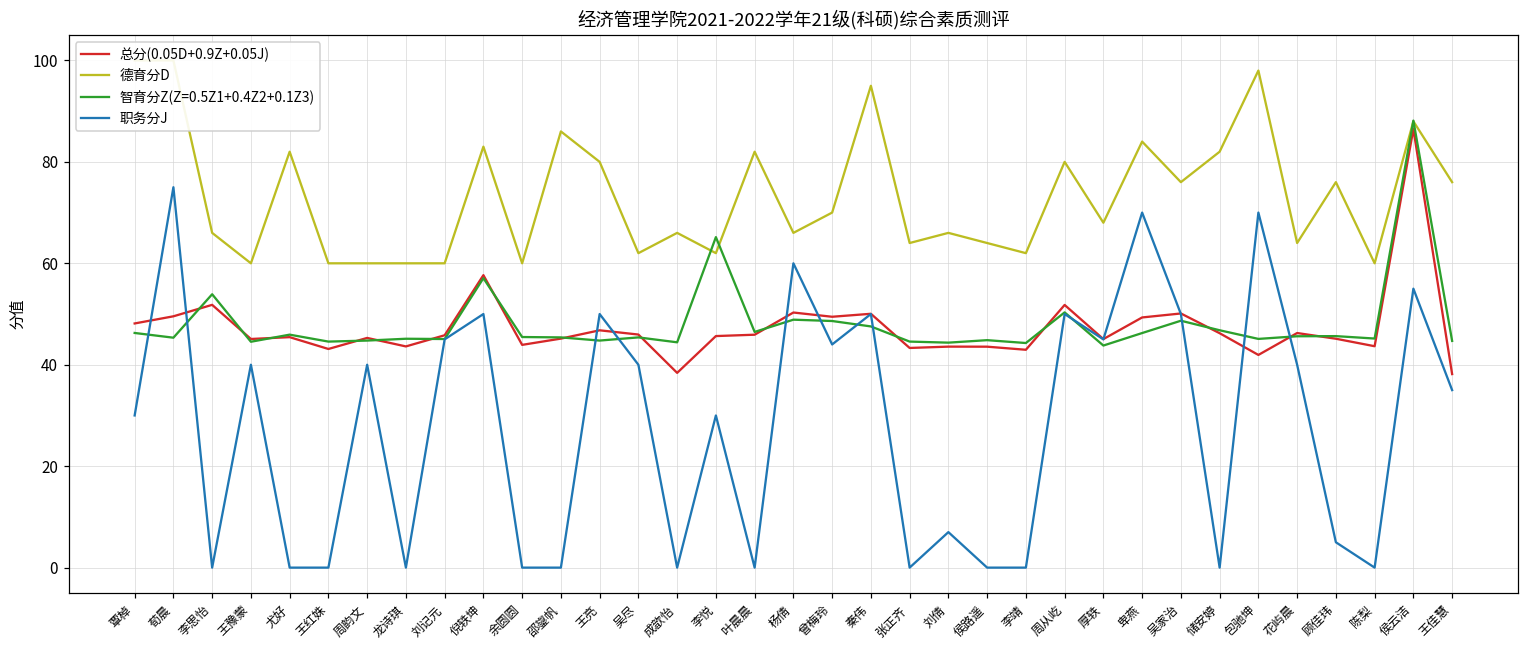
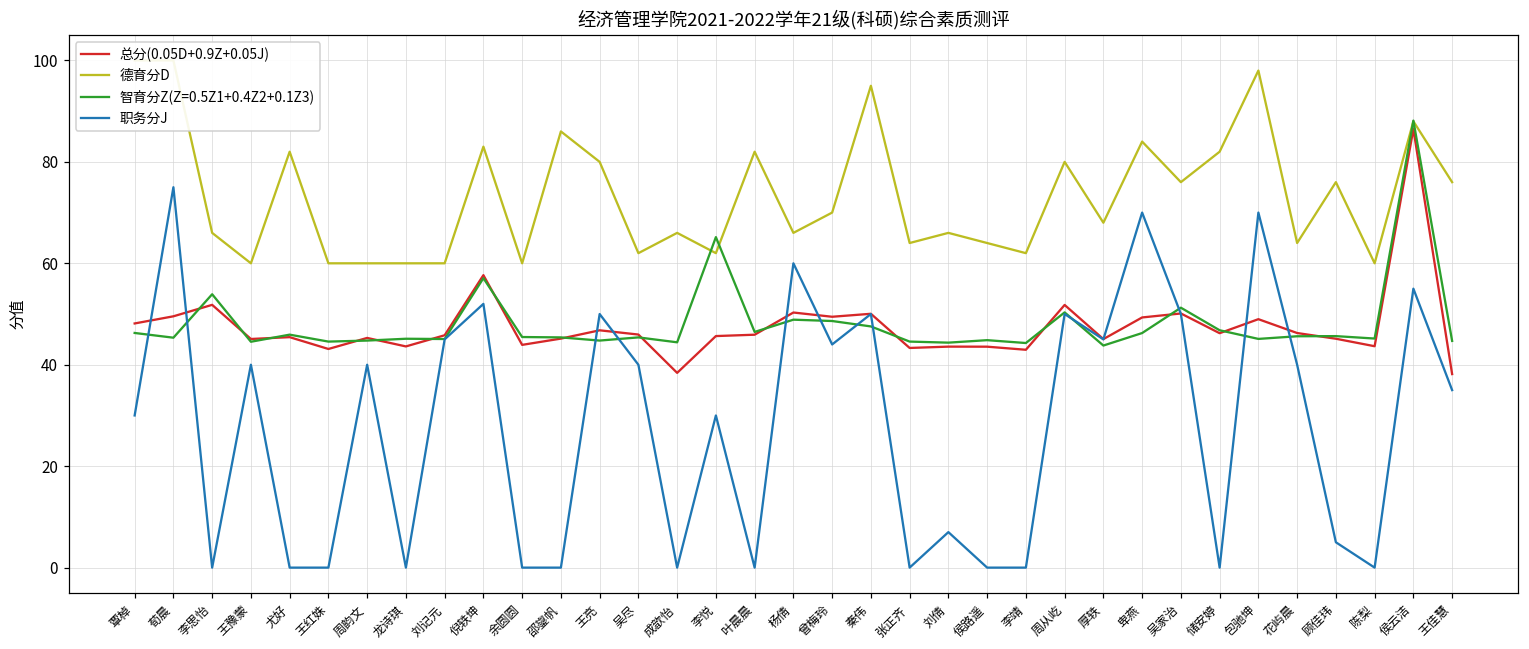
职务分J, 倪轶坤: 50 -> 52
智育分Z(Z=0.5Z1+0.4Z2+0.1Z3), 吴家治: 49 -> 51
总分(0.05D+0.9Z+0.05J), 包驰坤: 42 -> 49
